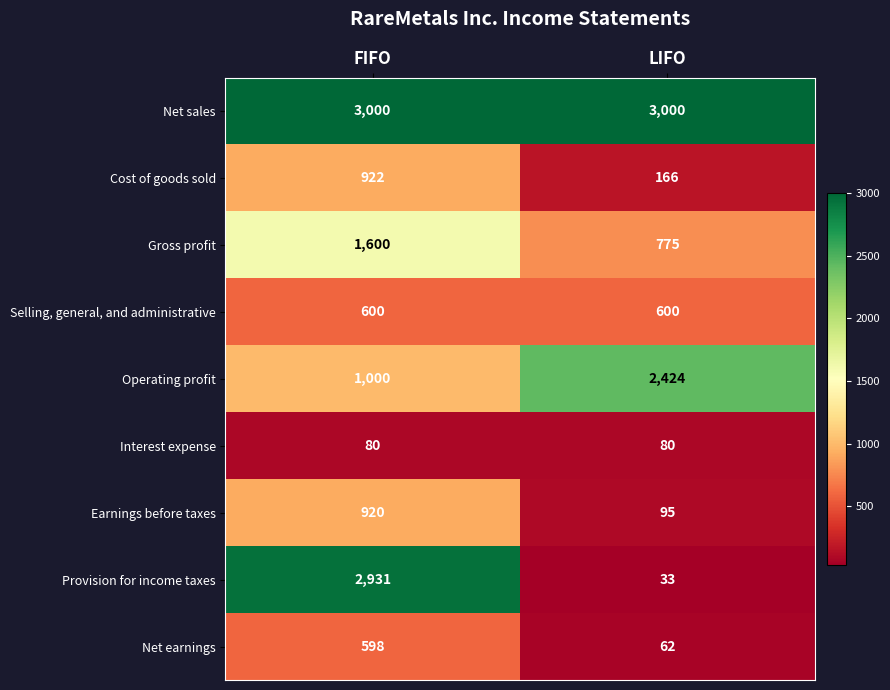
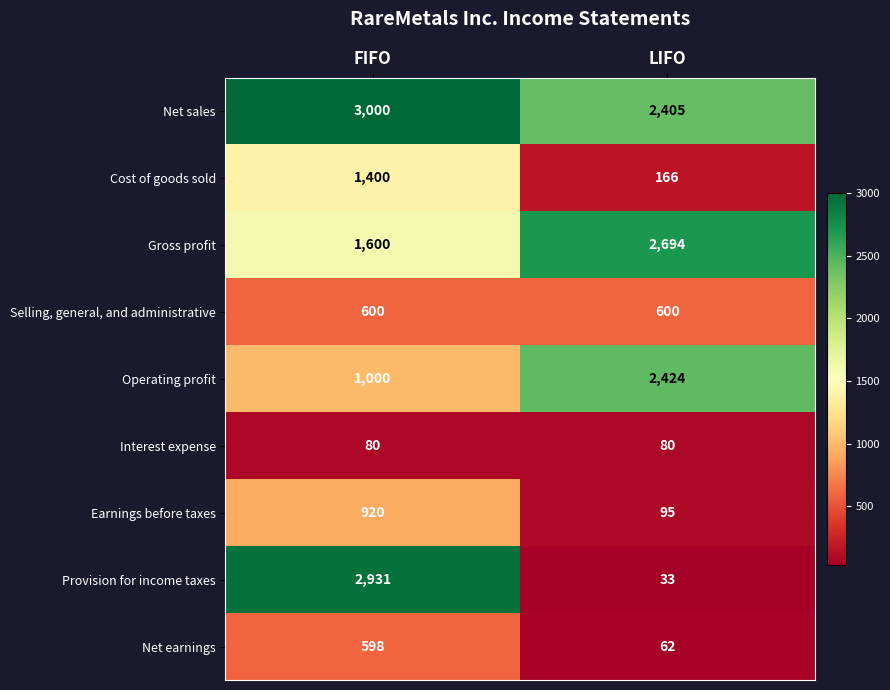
Net sales, LIFO: 3,000 -> 2,405
Cost of goods sold, FIFO: 922 -> 1,400
Gross profit, LIFO: 775 -> 2,694
